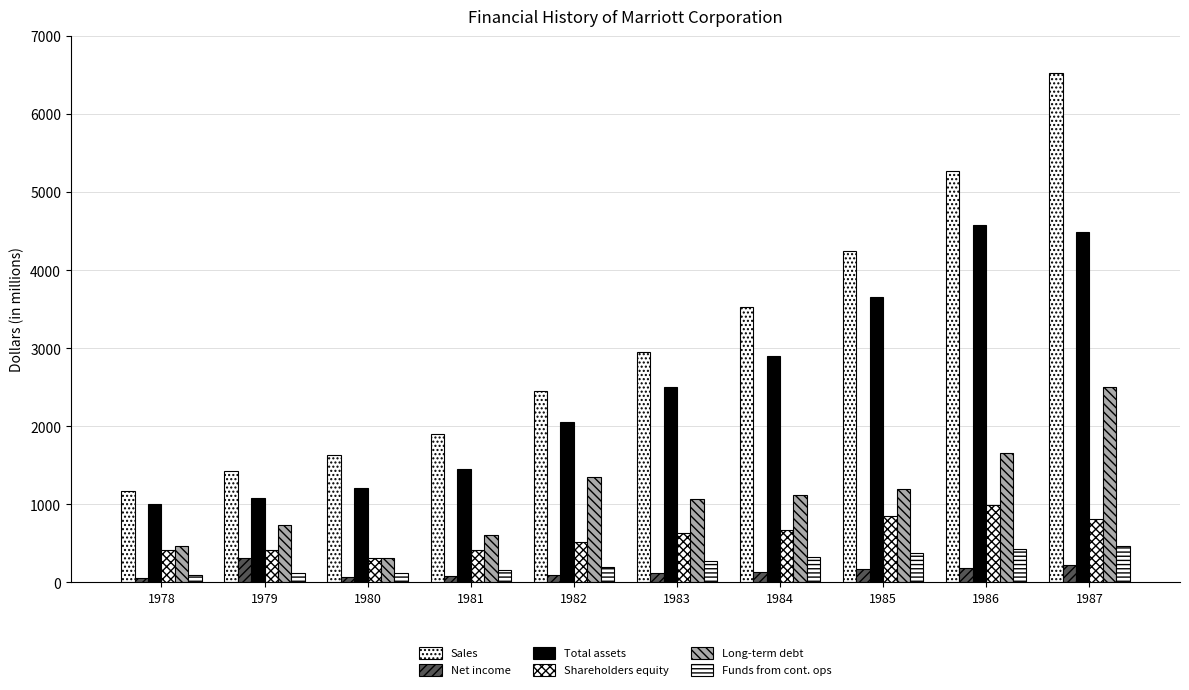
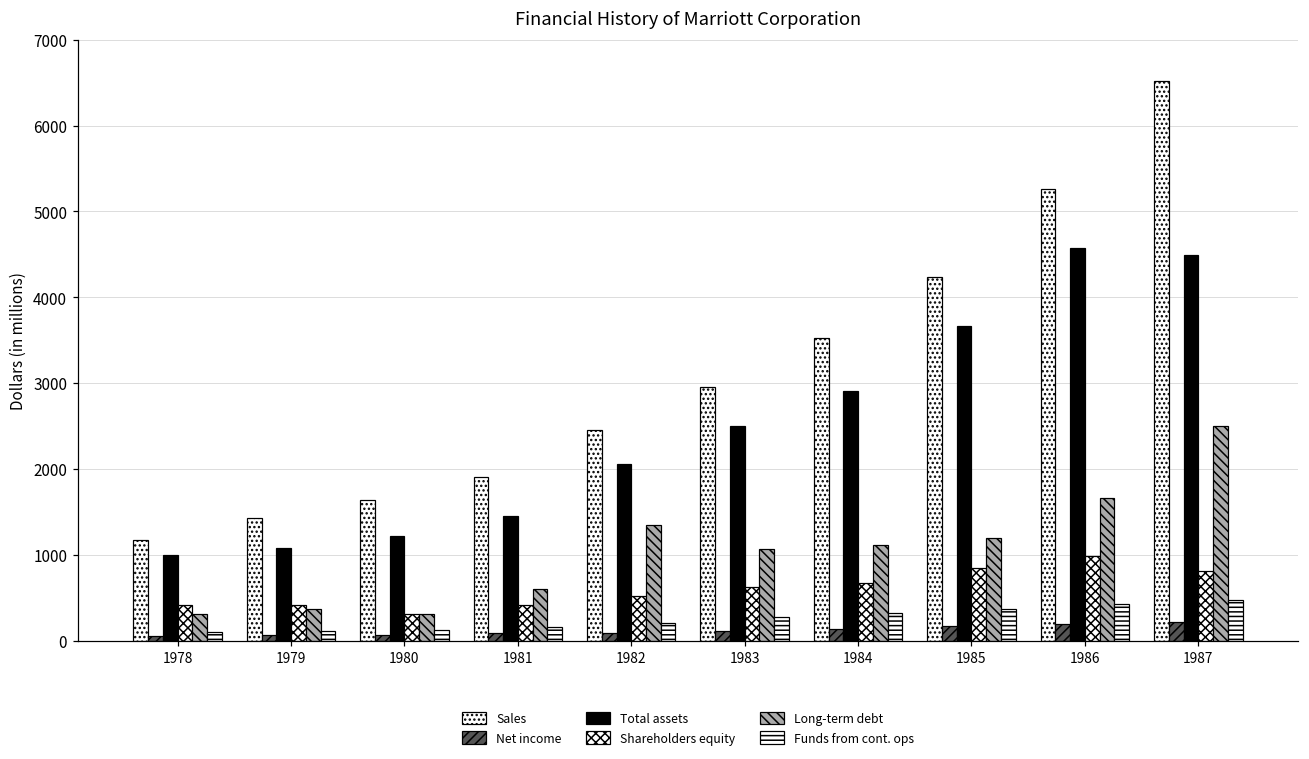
Long-term debt, 1978: 500 -> 300
Net income, 1979: 300 -> 100
Long-term debt, 1979: 700 -> 400
